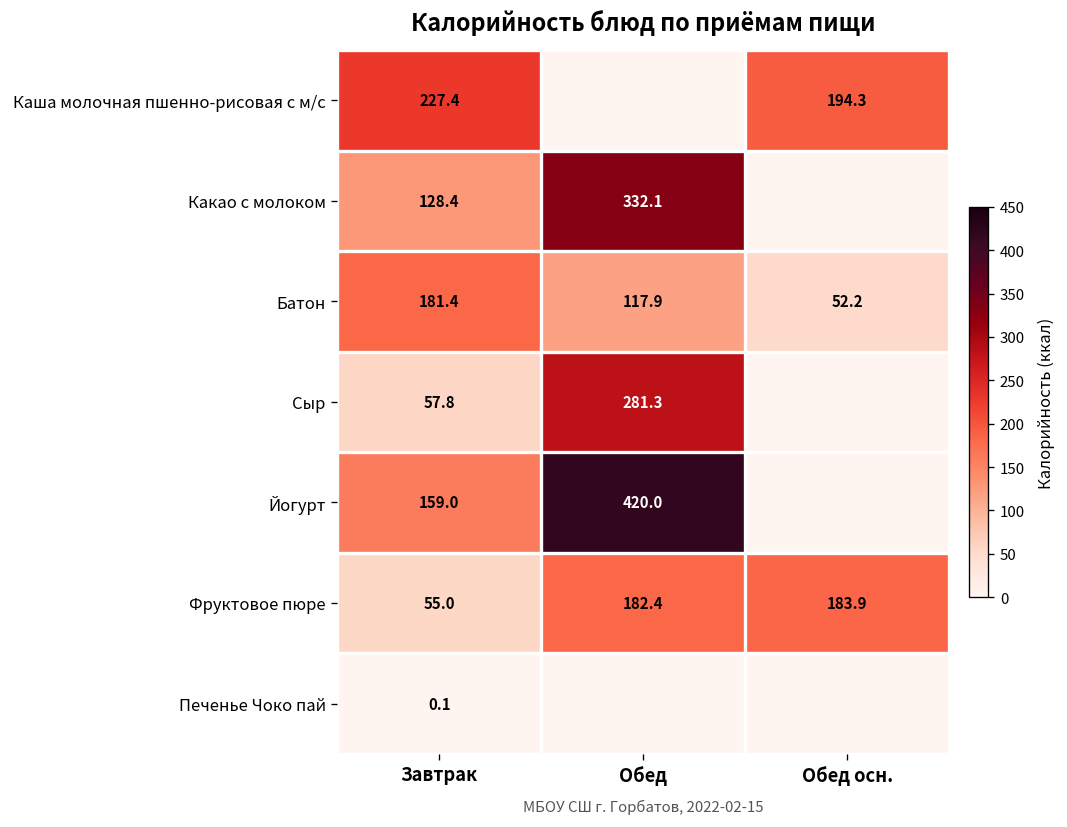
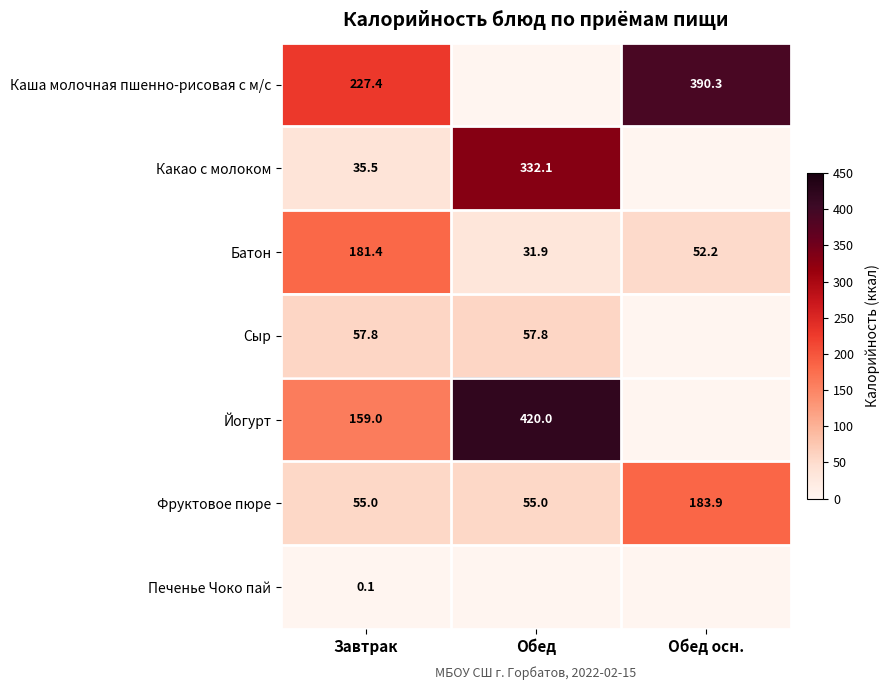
Каша молочная пшенно-рисовая с м/с, Обед осн.: 194.3 -> 390.3
Какао с молоком, Завтрак: 128.4 -> 35.5
Батон, Обед: 117.9 -> 31.9
Сыр, Обед: 281.3 -> 57.8
Фруктовое пюре, Обед: 182.4 -> 55.0
